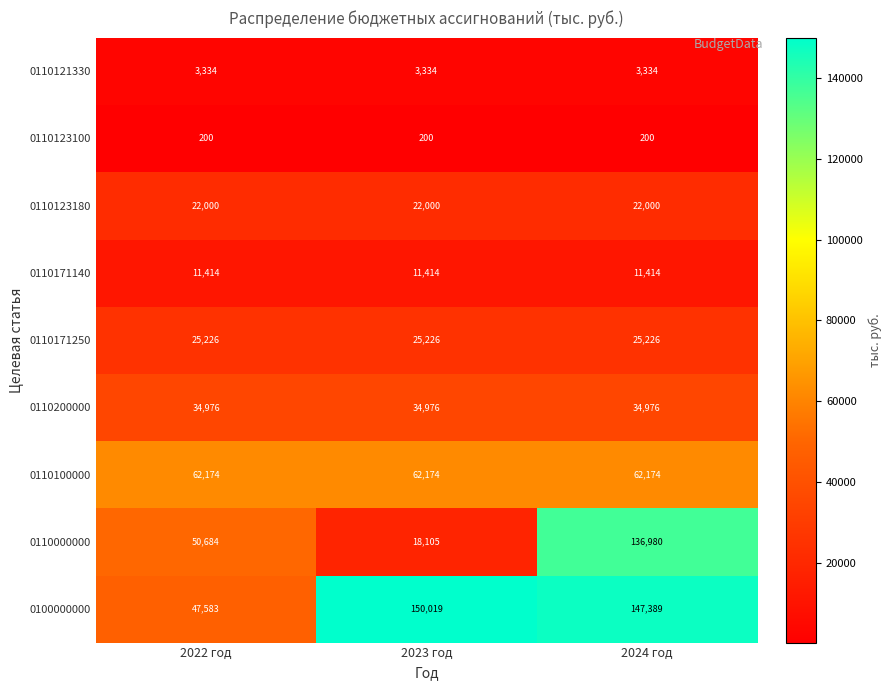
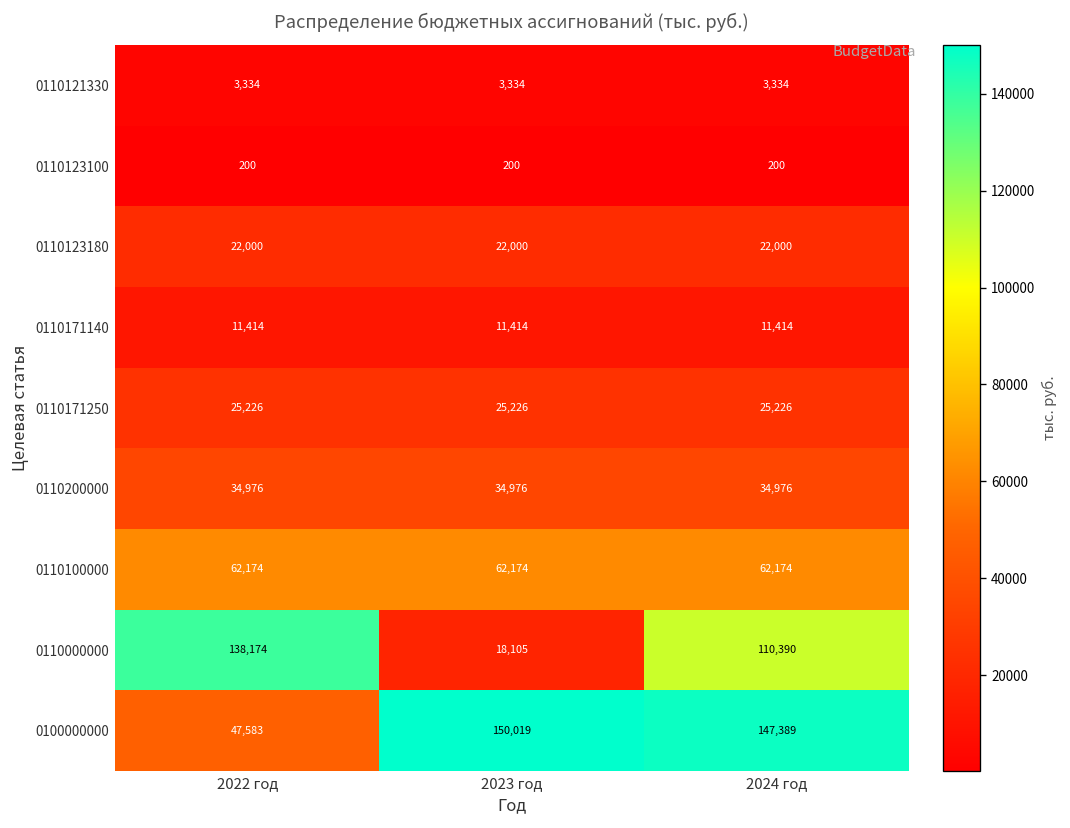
0110000000, 2022 год: 50,684 -> 138,174
0110000000, 2024 год: 136,980 -> 110,390
